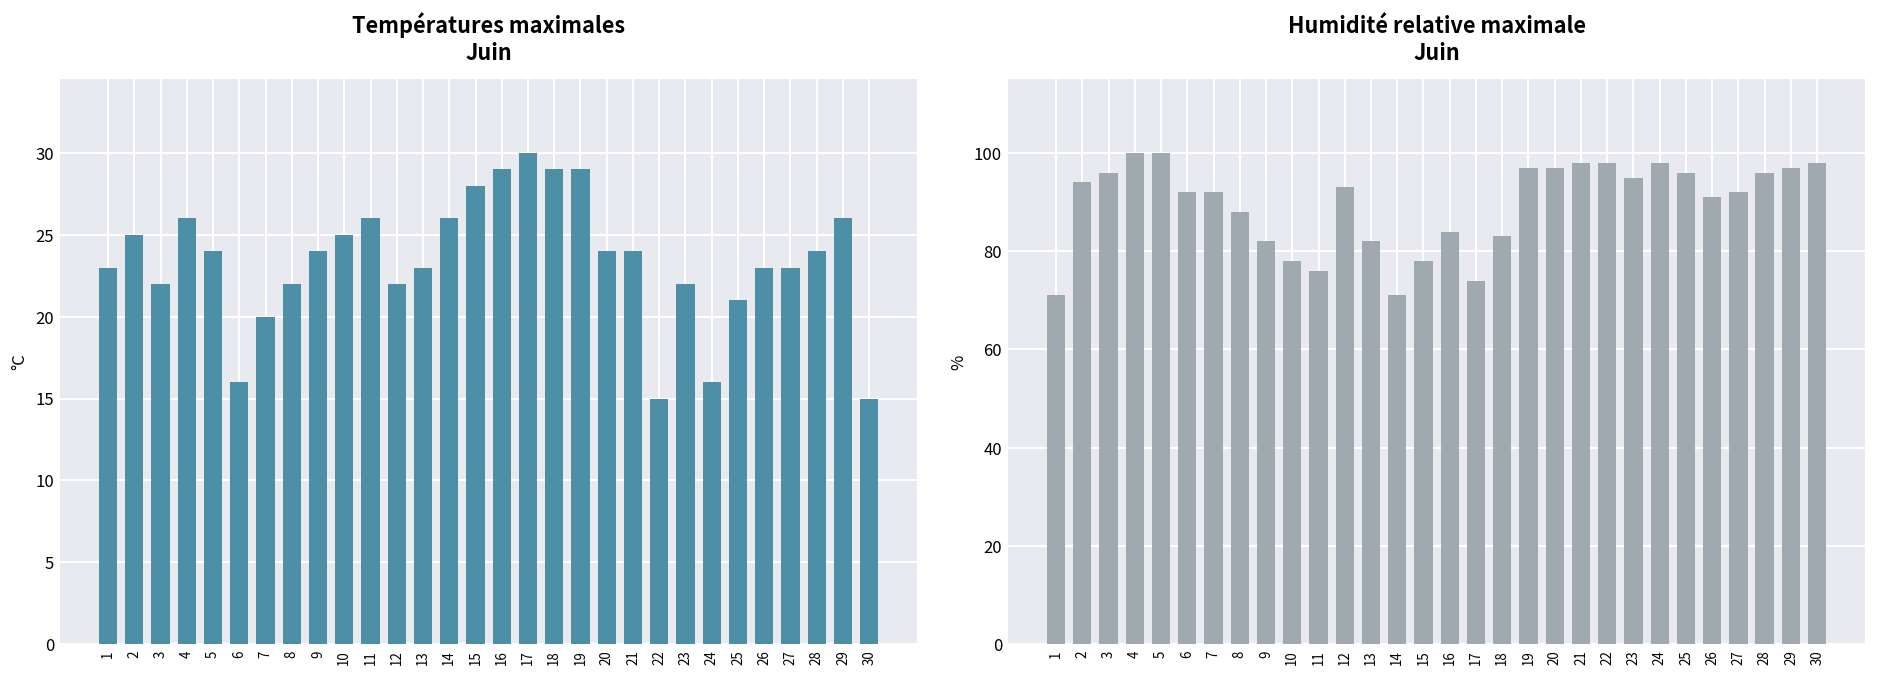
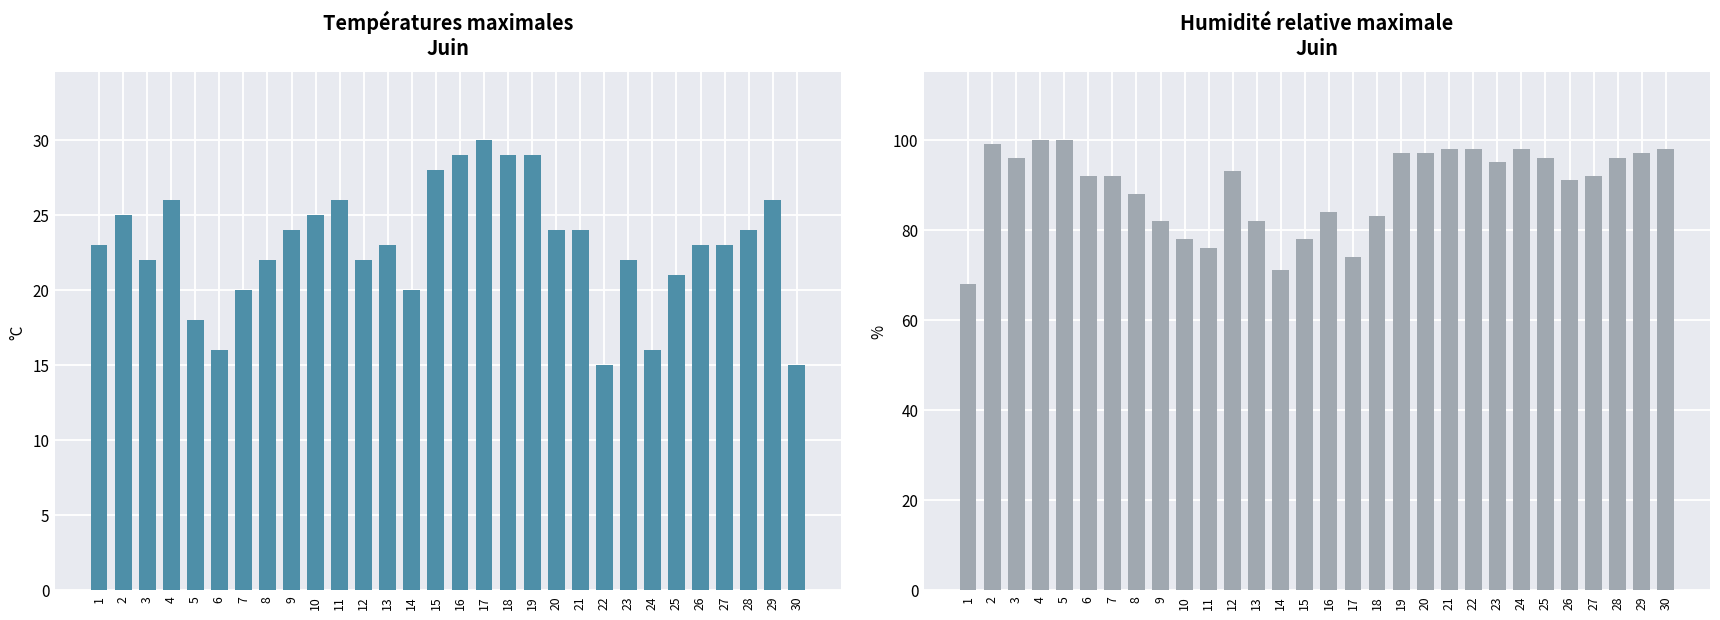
Températures maximales Juin, 5: 24 -> 18
Températures maximales Juin, 14: 26 -> 20
Humidité relative maximale Juin, 1: 71 -> 68
Humidité relative maximale Juin, 2: 94 -> 99
